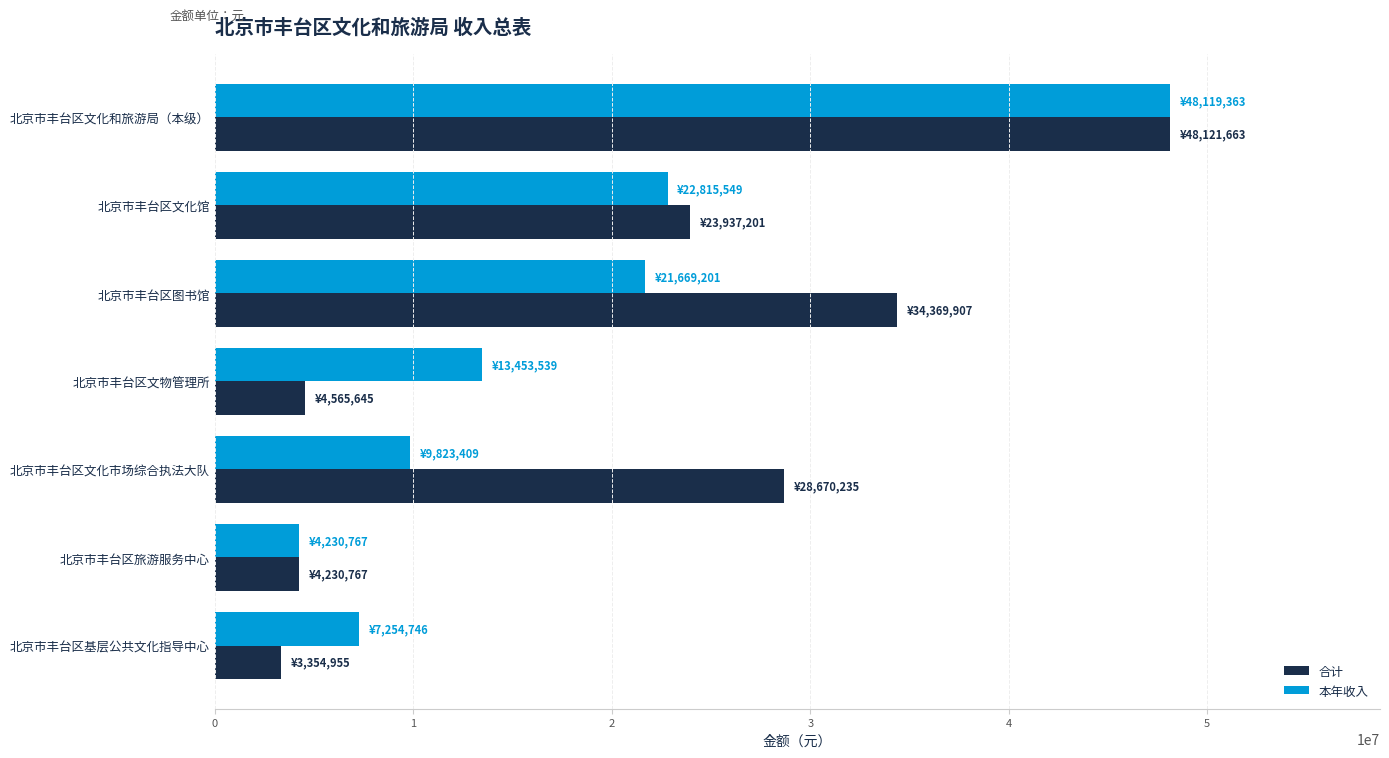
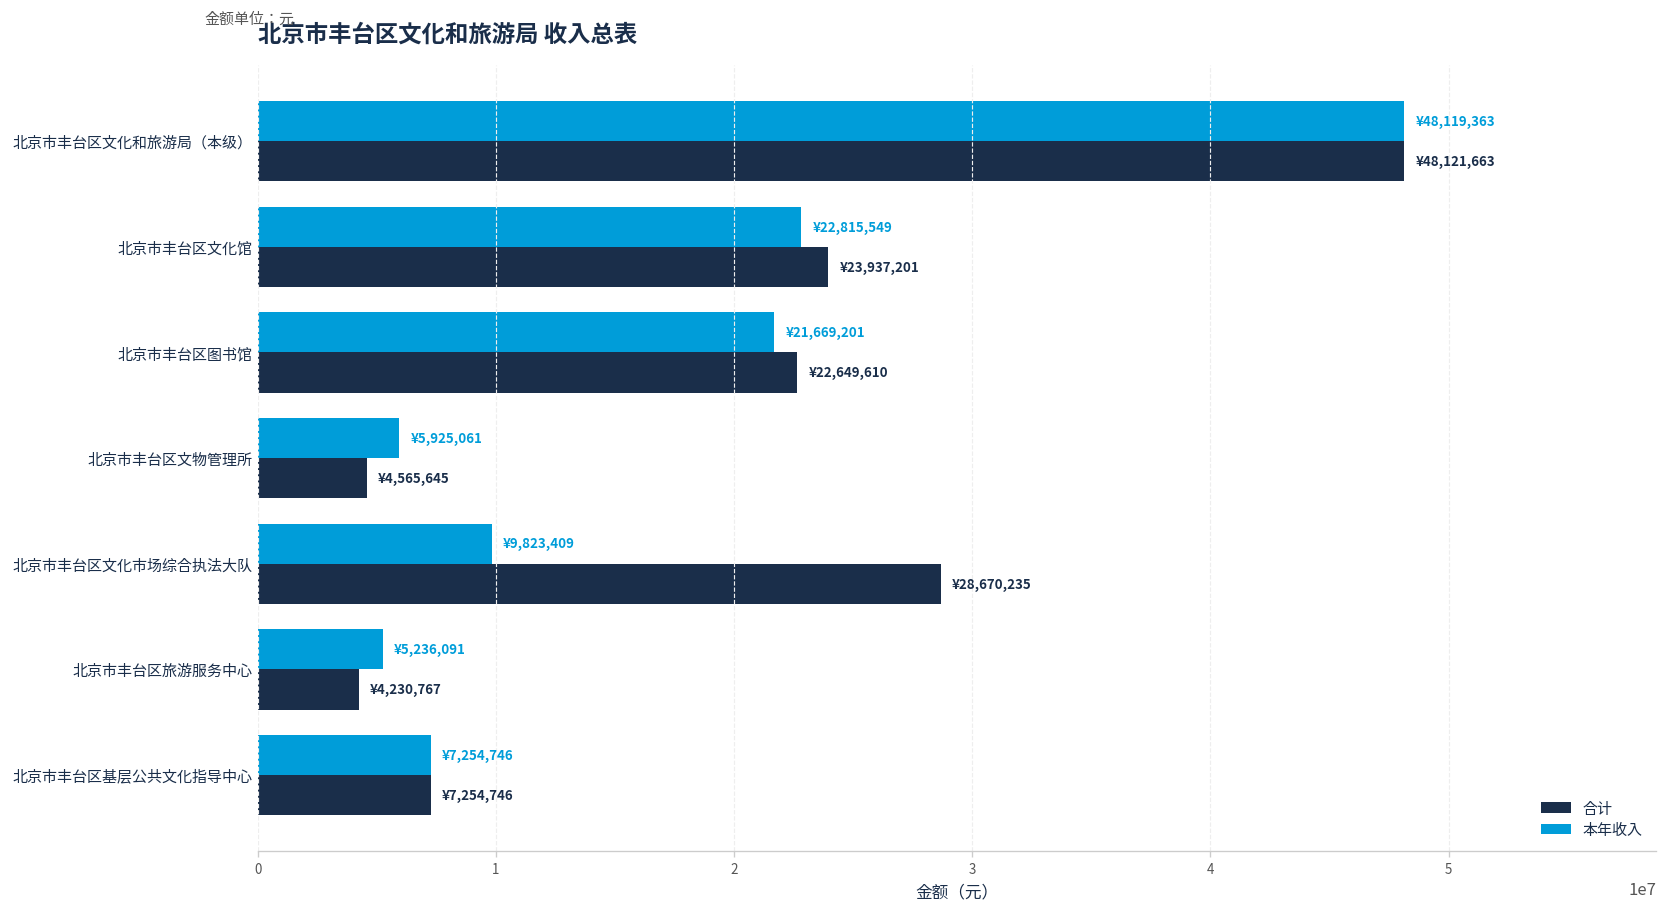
合计, 北京市丰台区图书馆: ¥34,369,907 -> ¥22,649,610
本年收入, 北京市丰台区文物管理所: ¥13,453,539 -> ¥5,925,061
本年收入, 北京市丰台区旅游服务中心: ¥4,230,767 -> ¥5,236,091
合计, 北京市丰台区基层公共文化指导中心: ¥3,354,955 -> ¥7,254,746
